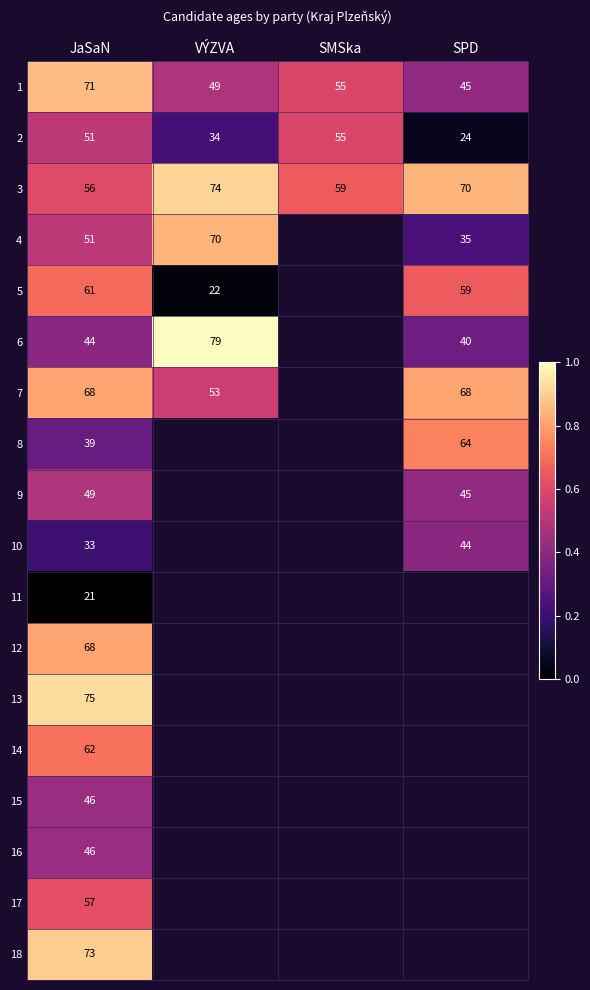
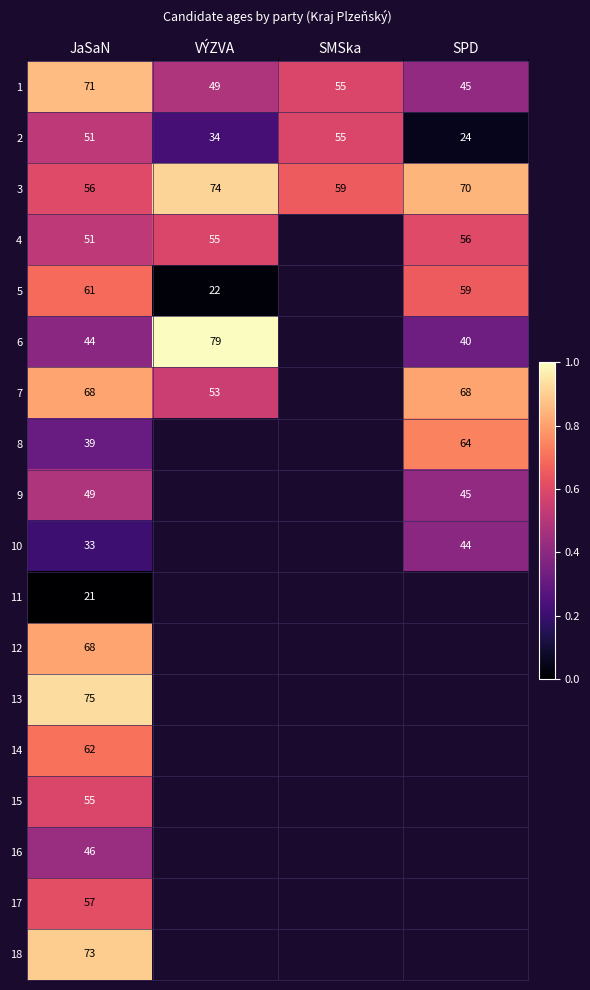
4, VÝZVA: 70 -> 55
4, SPD: 35 -> 56
15, JaSaN: 46 -> 55
